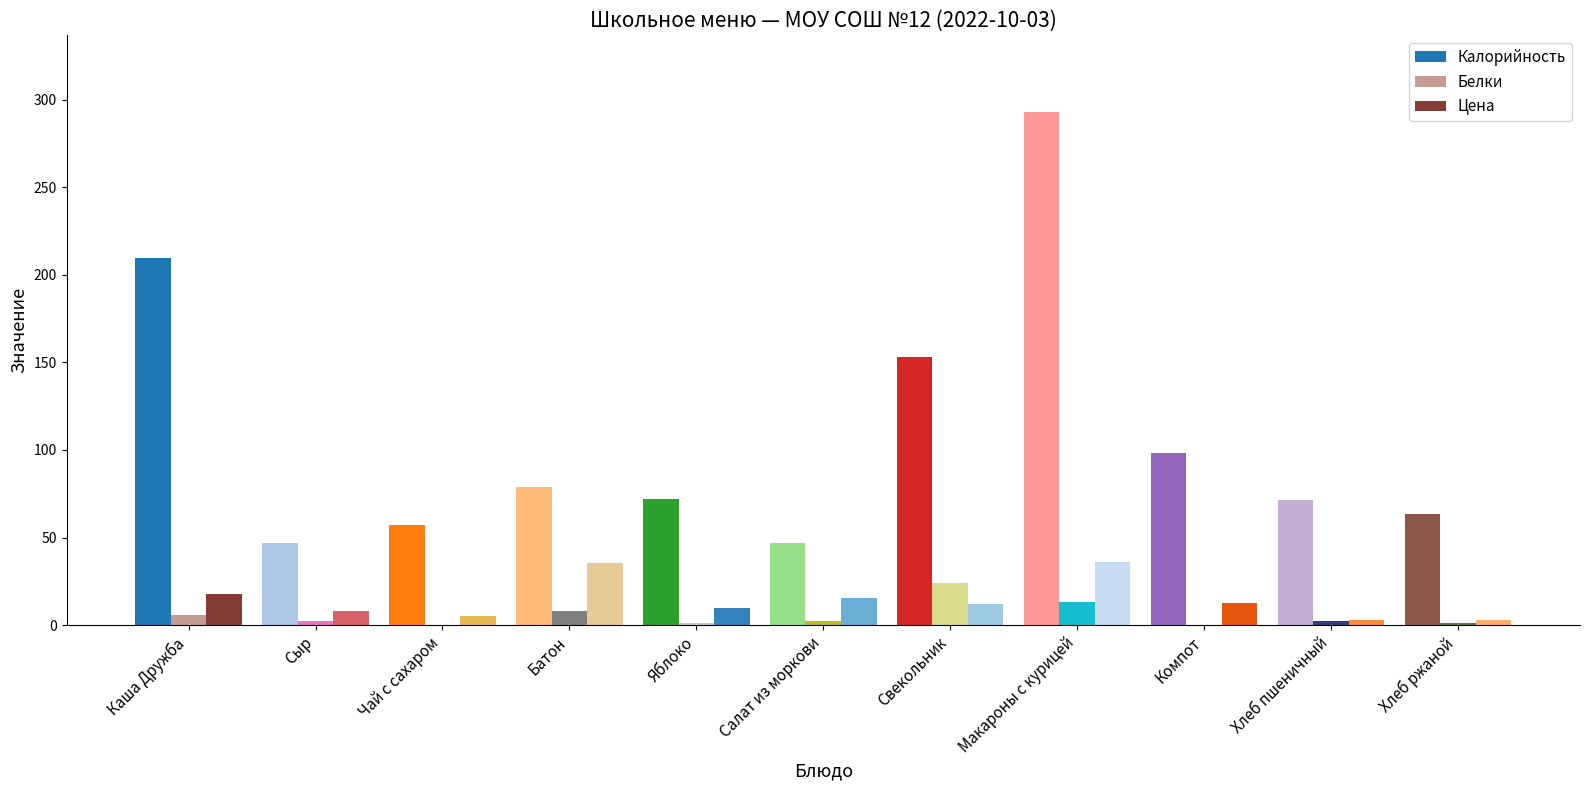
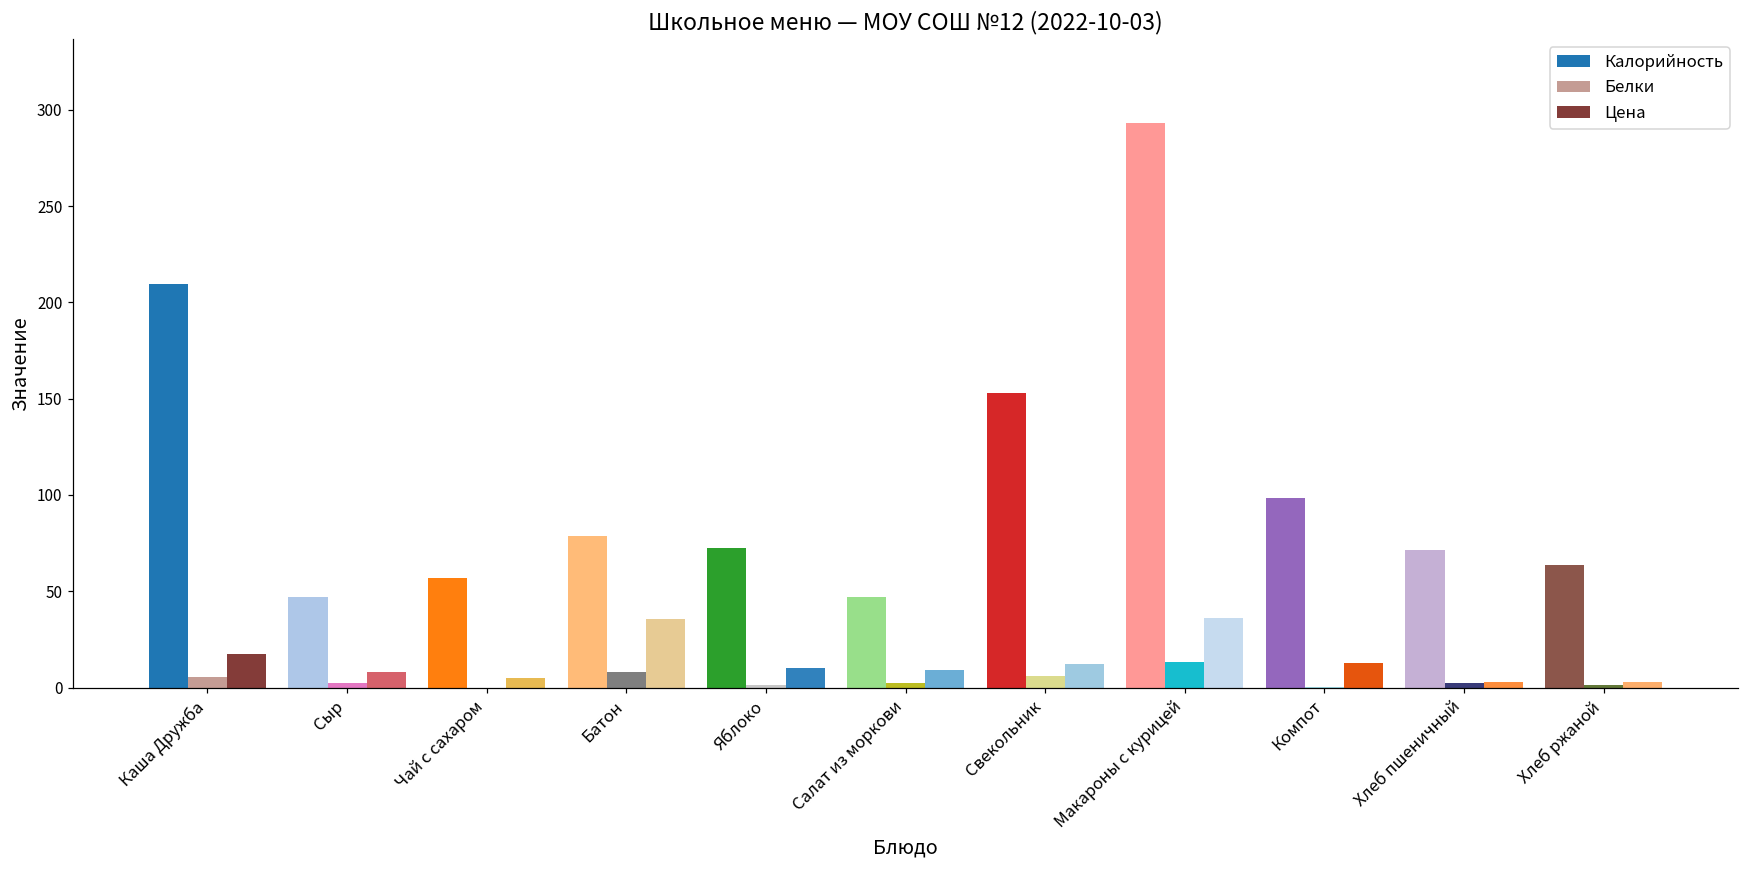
Цена, Салат из моркови: 15 -> 9
Белки, Свекольник: 24 -> 6
